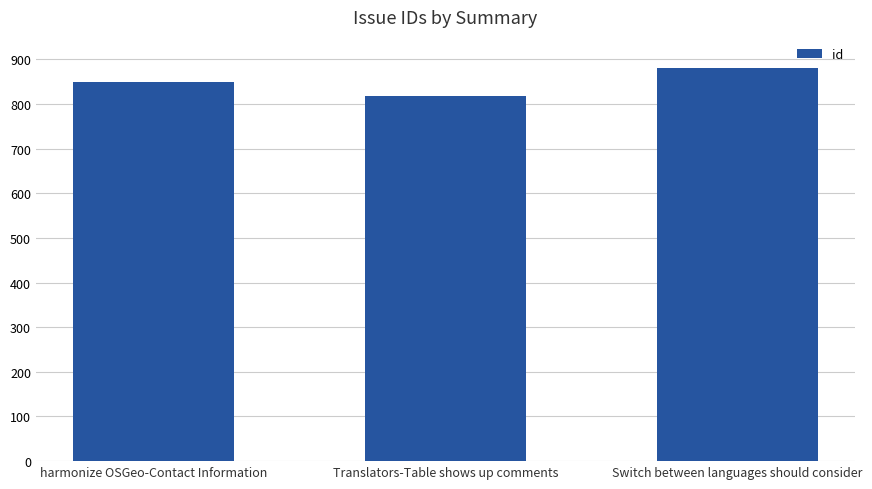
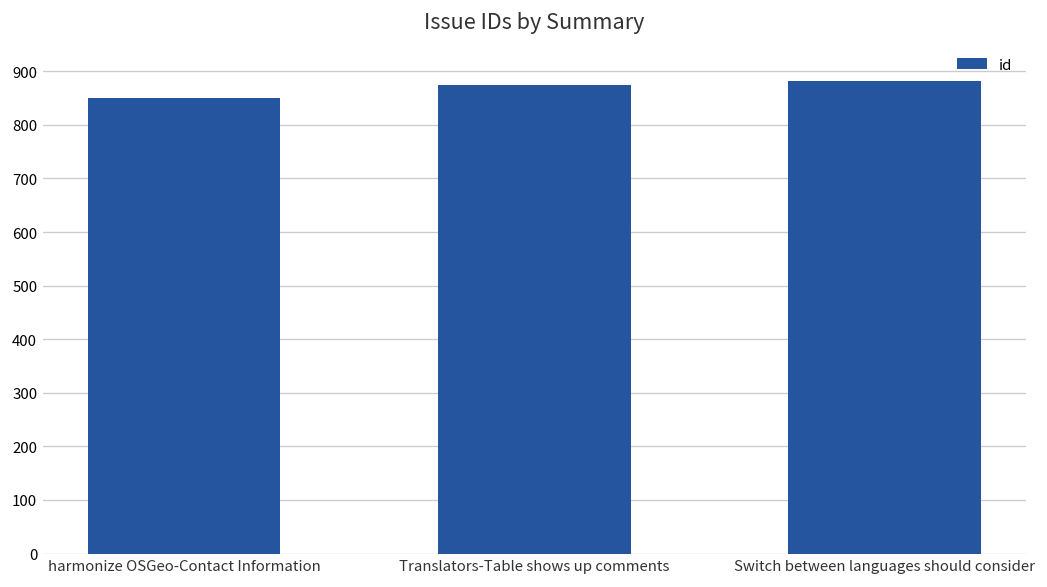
Translators-Table shows up comments: 820 -> 870
